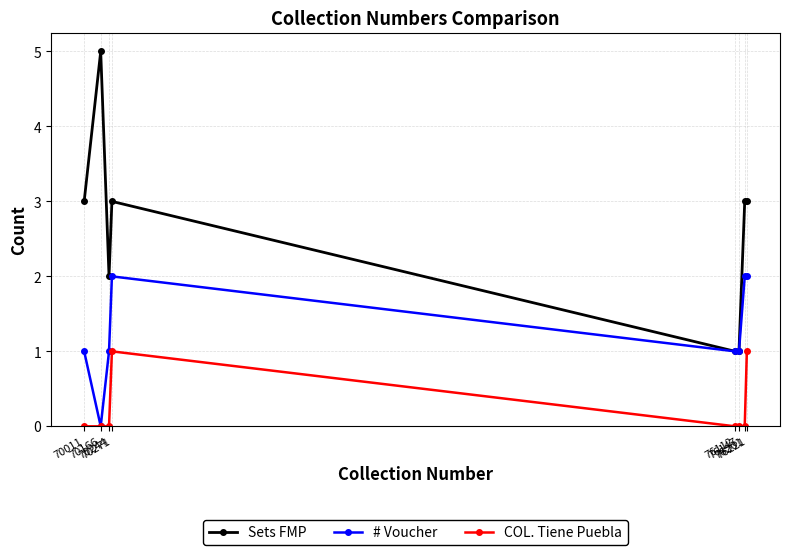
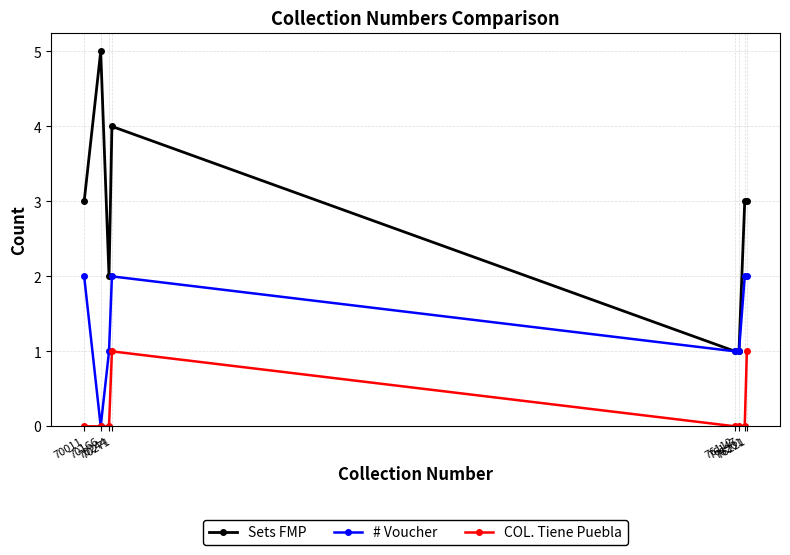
# Voucher, 70011: 1 -> 2
Sets FMP, 70271: 3 -> 4
